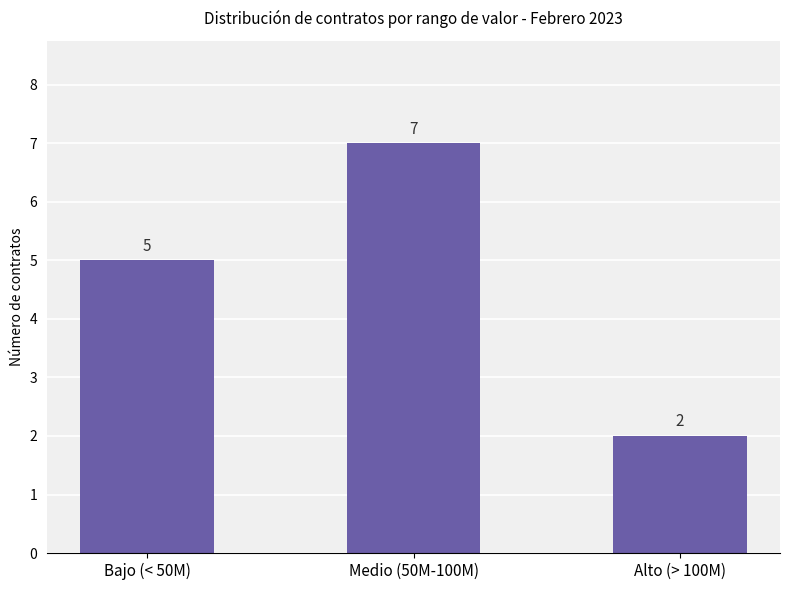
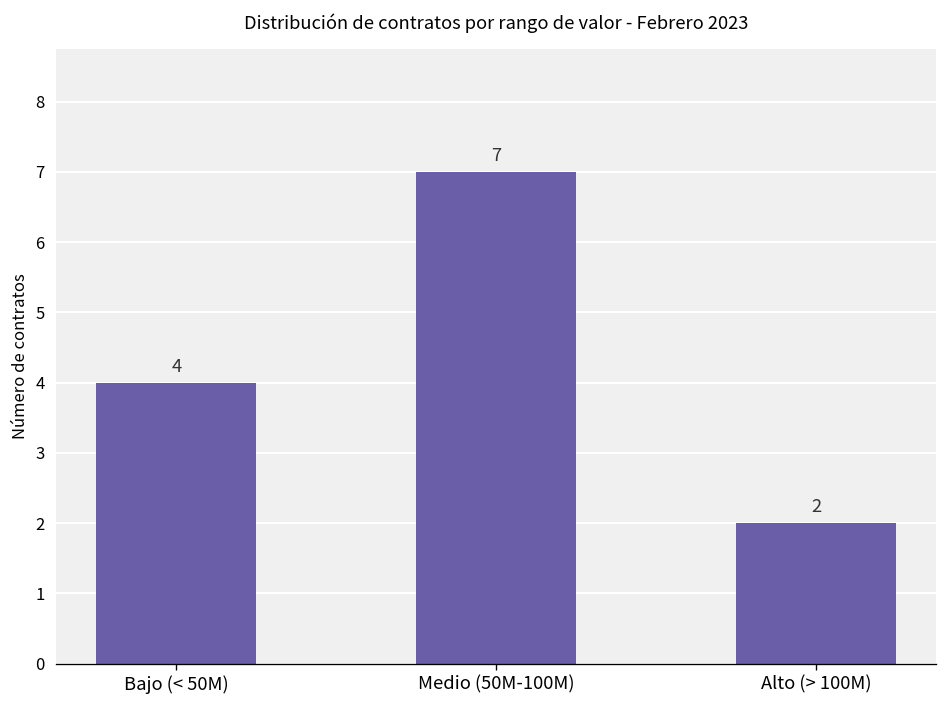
Bajo (< 50M): 5 -> 4
